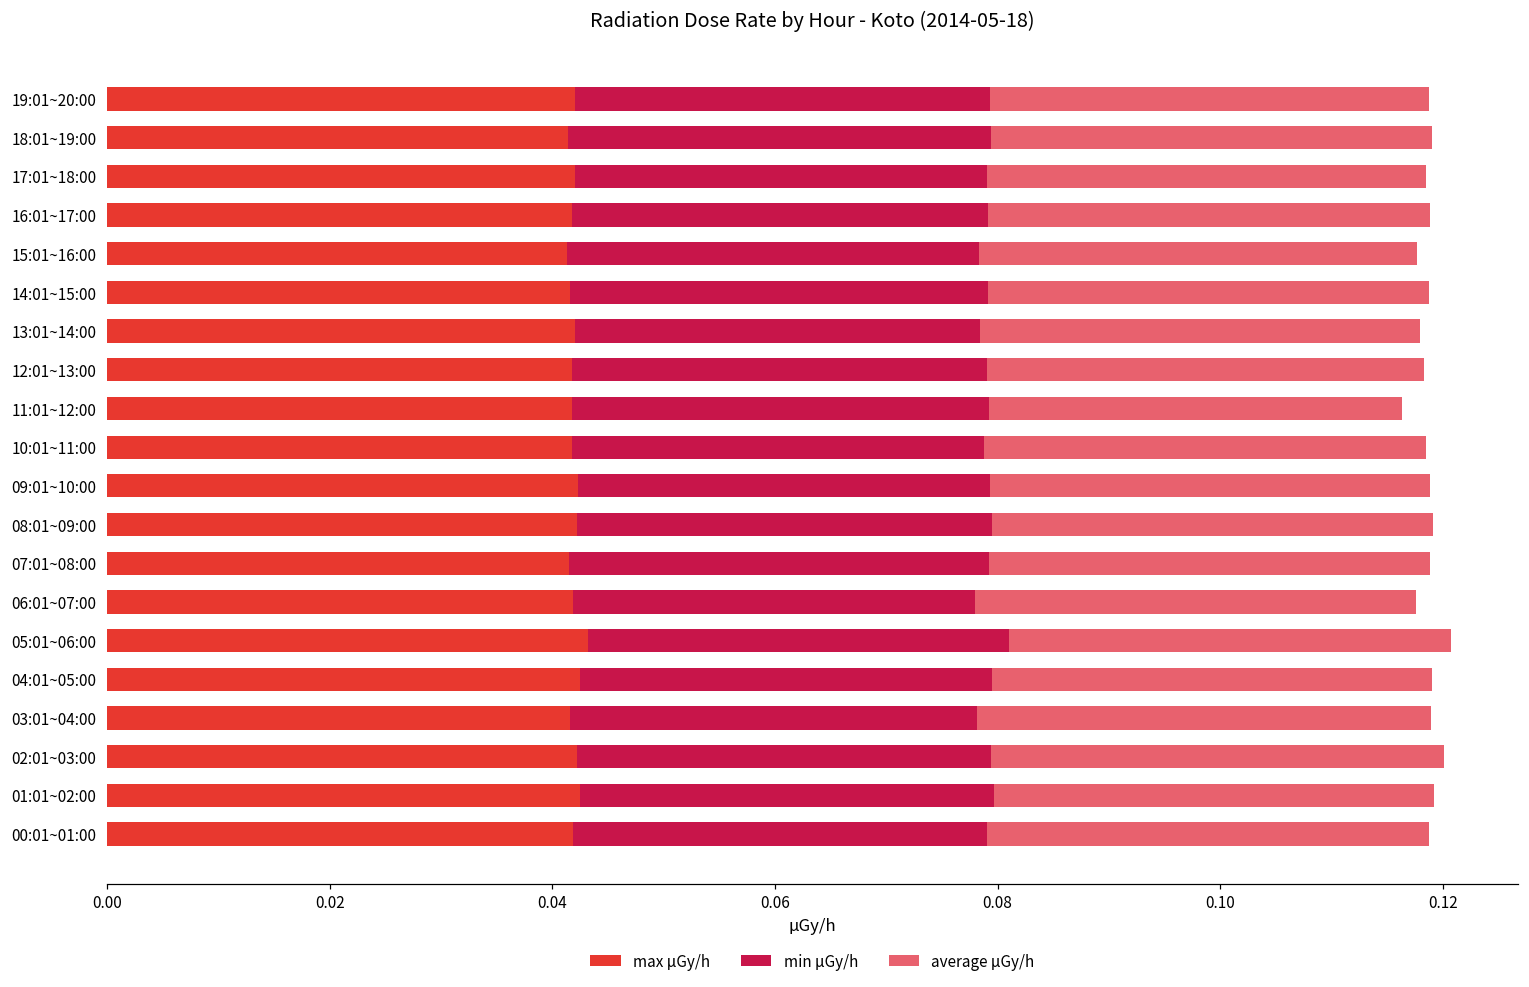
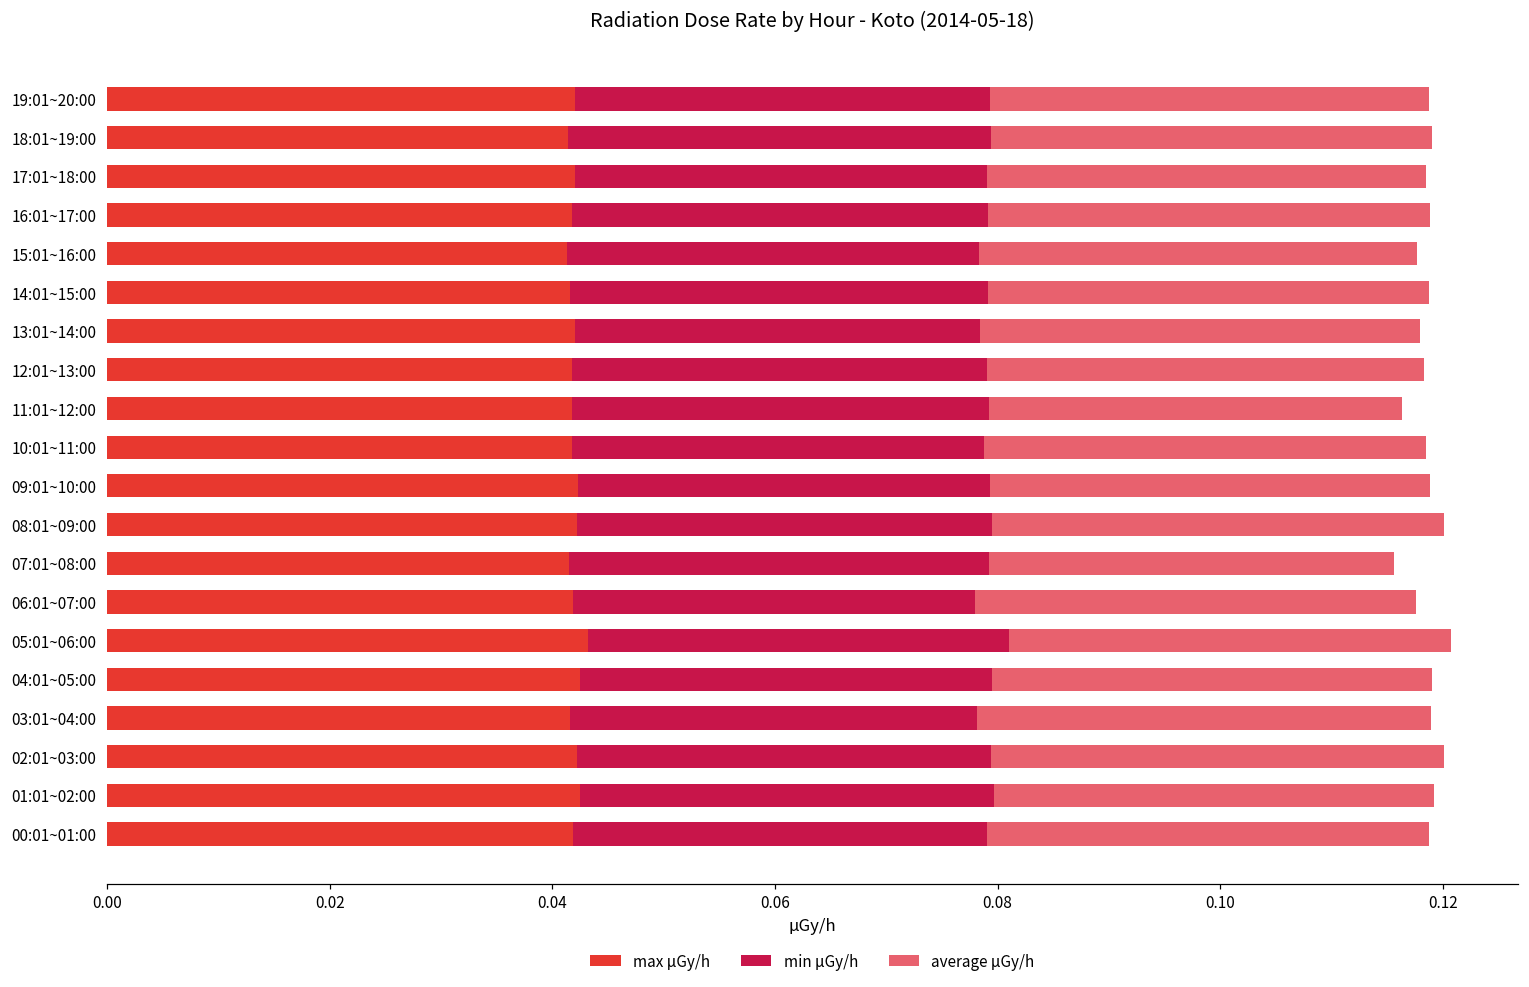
average μGy/h, 08:01~09:00: 0.0396 -> 0.0406
average μGy/h, 07:01~08:00: 0.0396 -> 0.0364
